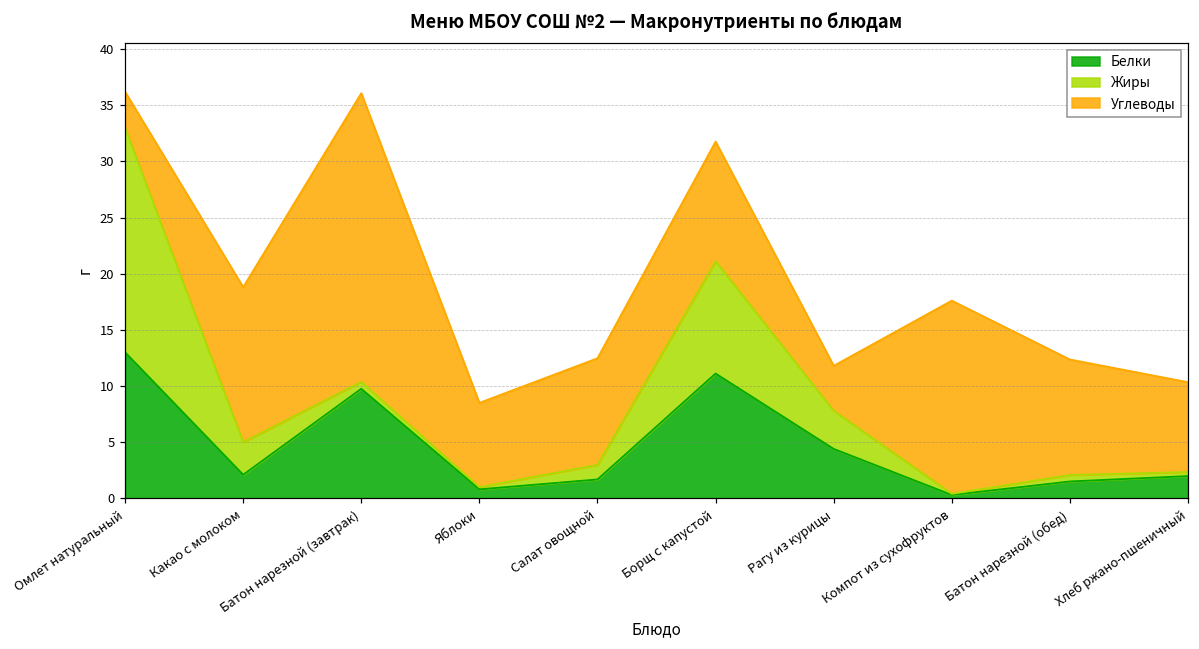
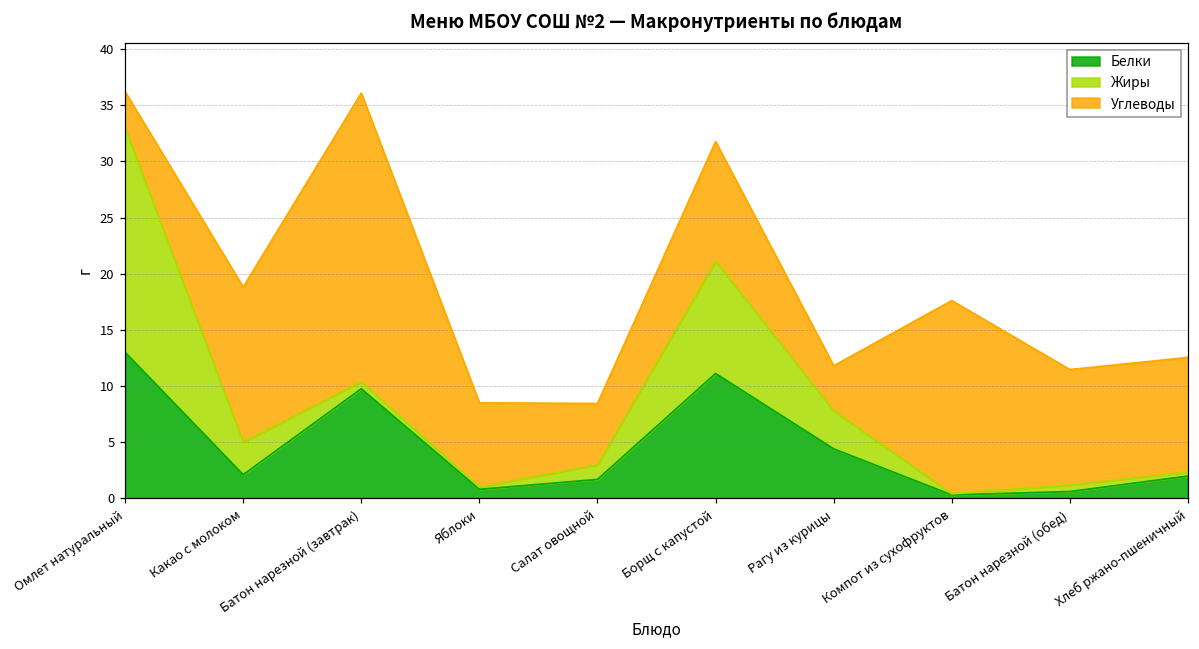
Углеводы, Салат овощной: 9.5 -> 5.5
Белки, Батон нарезной (обед): 1.5 -> 0.6
Углеводы, Хлеб ржано-пшеничный: 8.0 -> 10.2
